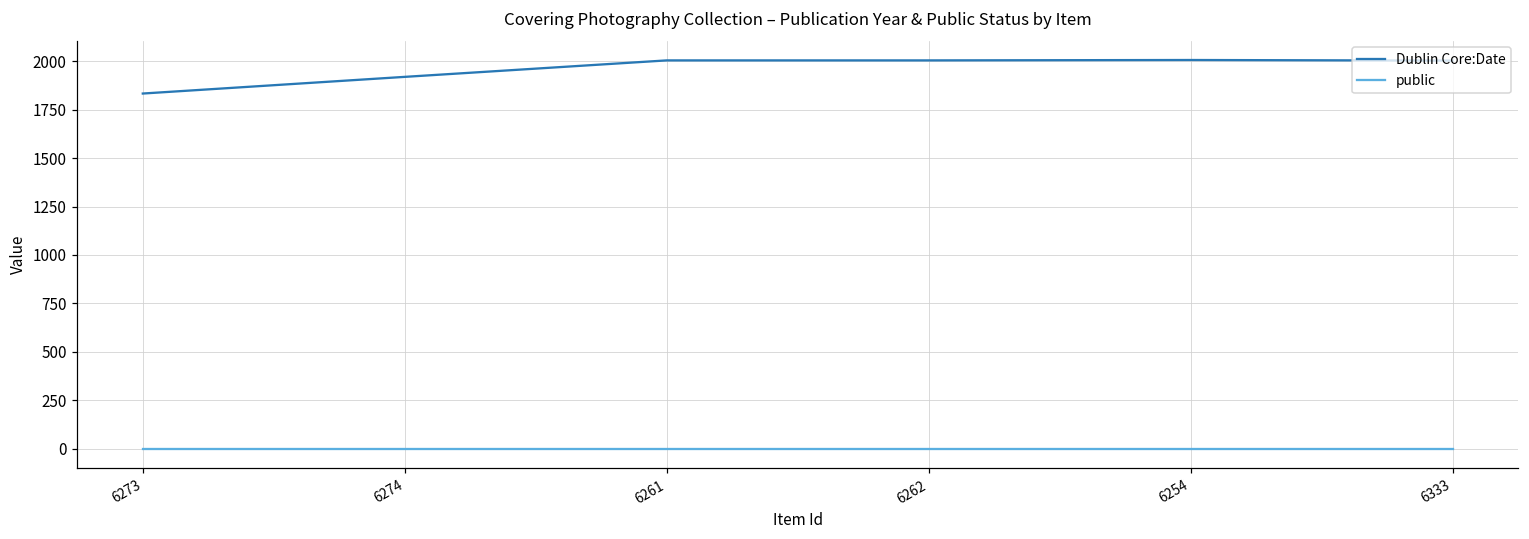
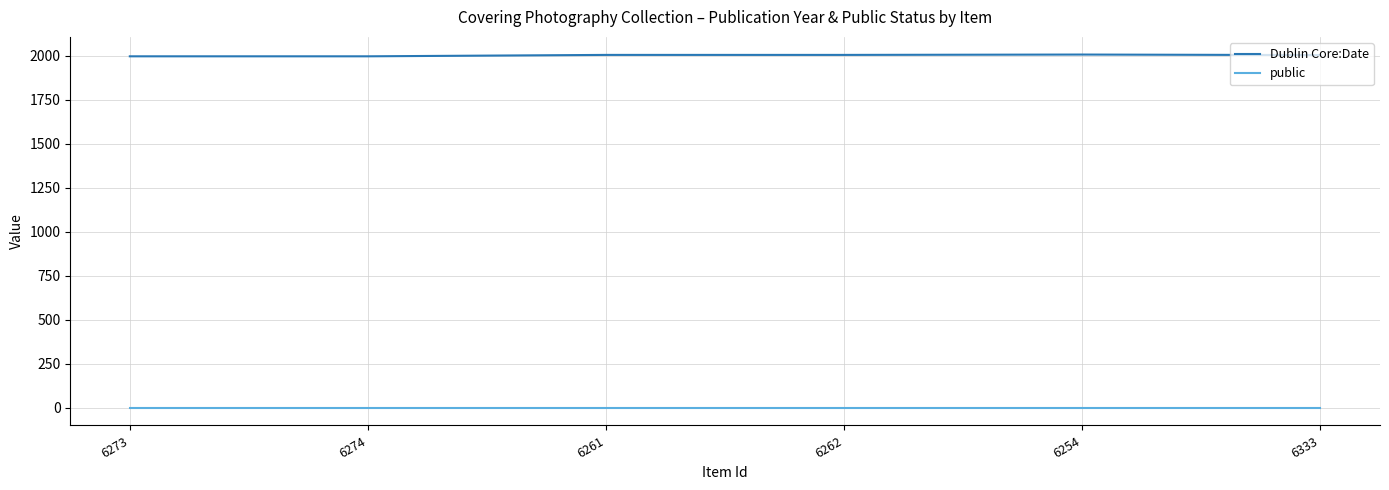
Dublin Core:Date, 6273: 1830 -> 2000
Dublin Core:Date, 6274: 1920 -> 2000
